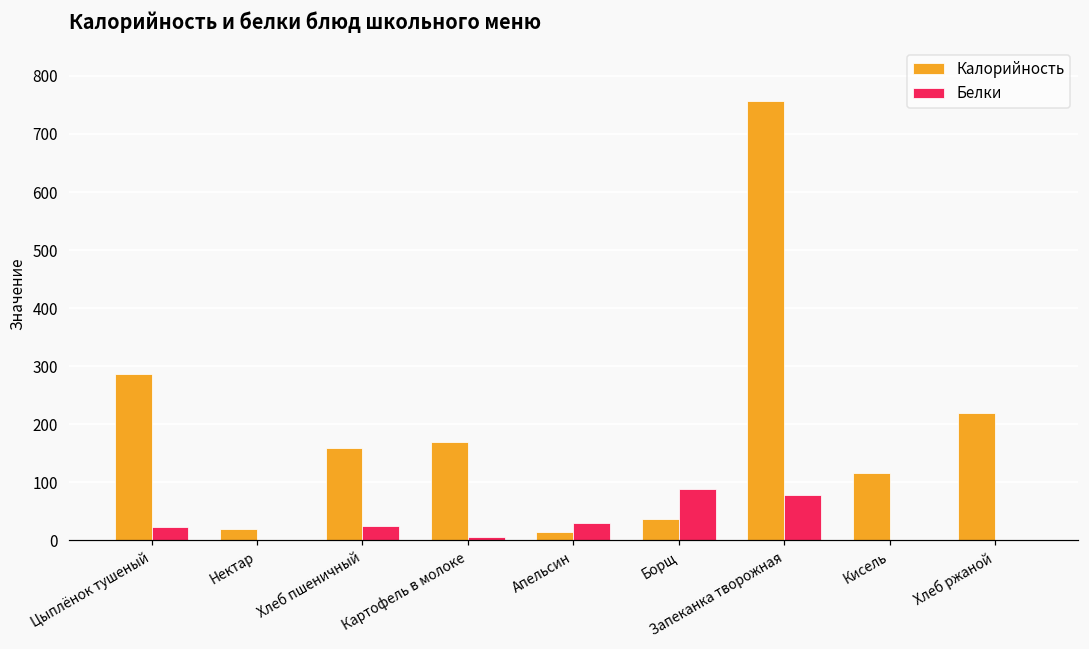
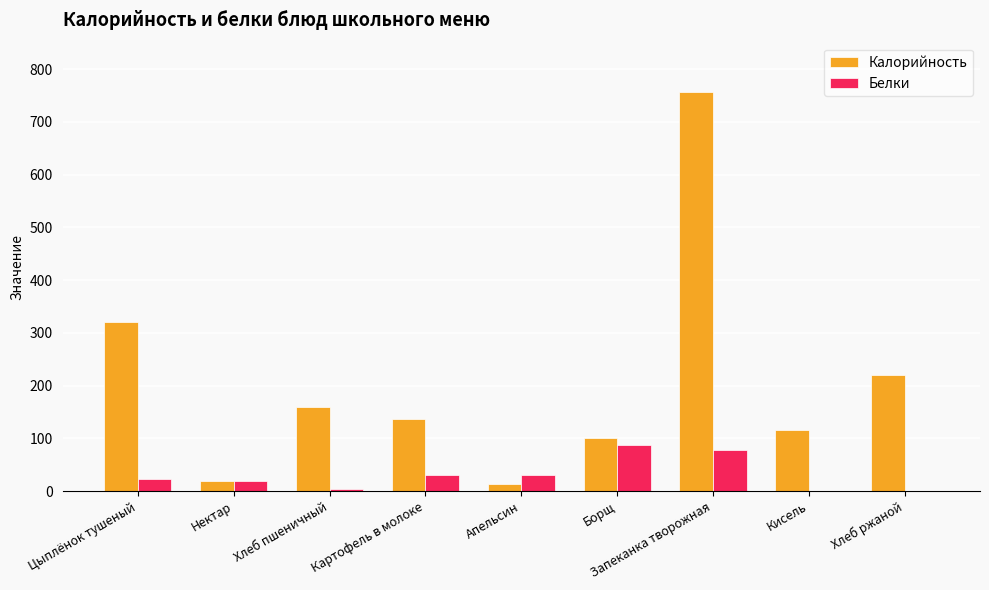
Калорийность, Цыплёнок тушеный: 290 -> 320
Белки, Нектар: 0 -> 20
Белки, Хлеб пшеничный: 20 -> 0
Калорийность, Картофель в молоке: 170 -> 140
Белки, Картофель в молоке: 0 -> 30
Калорийность, Борщ: 40 -> 100
